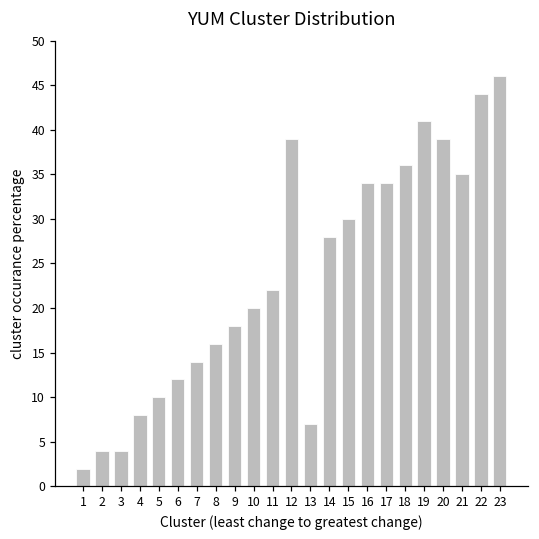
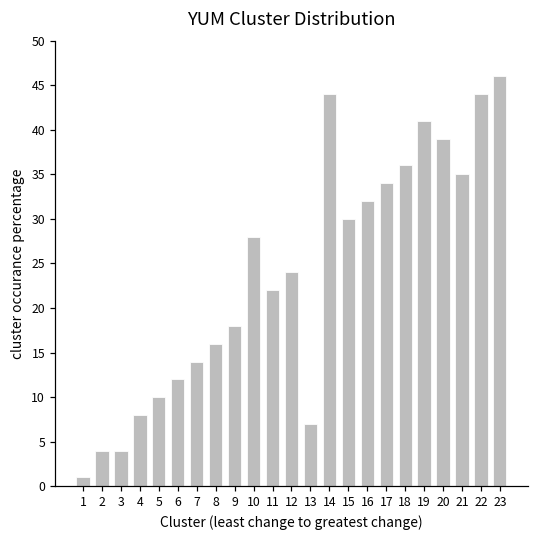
1: 2 -> 1
10: 20 -> 28
12: 39 -> 24
14: 28 -> 44
16: 34 -> 32
